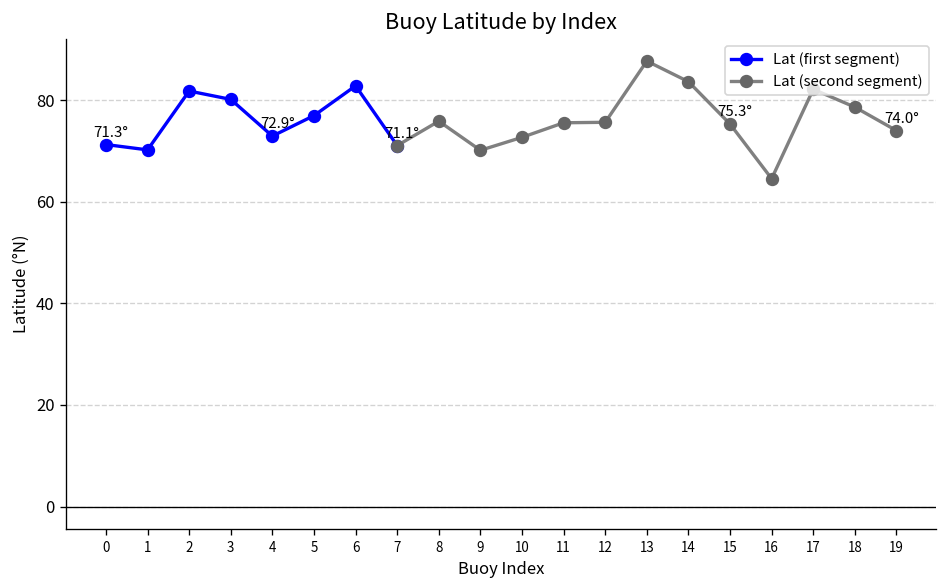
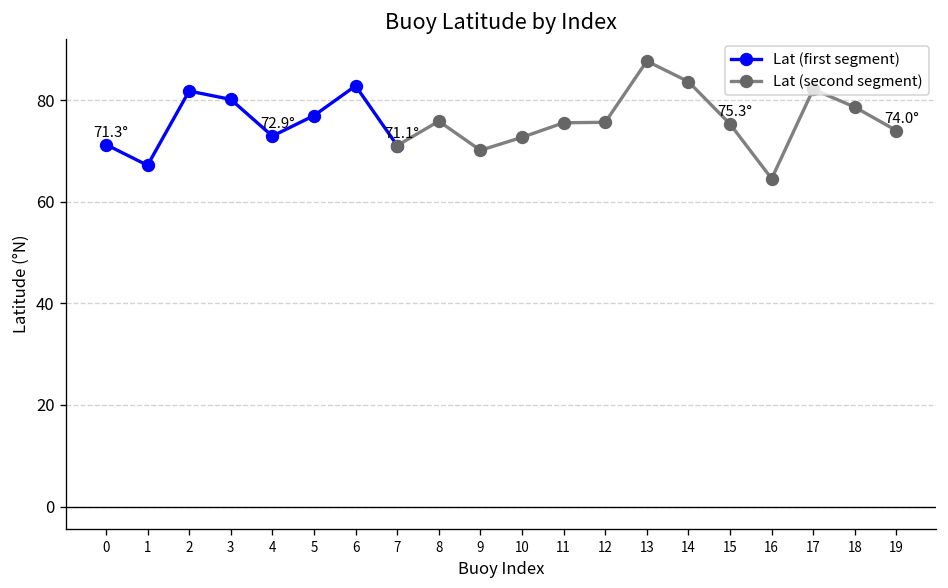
Lat (first segment), 1: 70 -> 67
